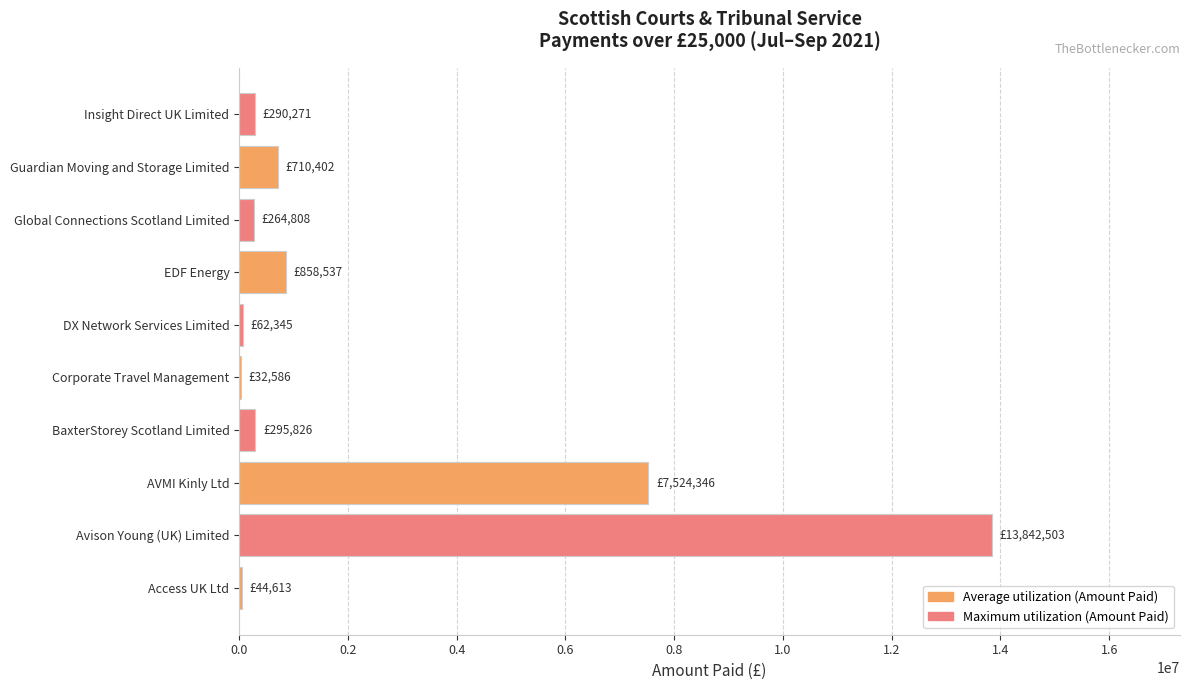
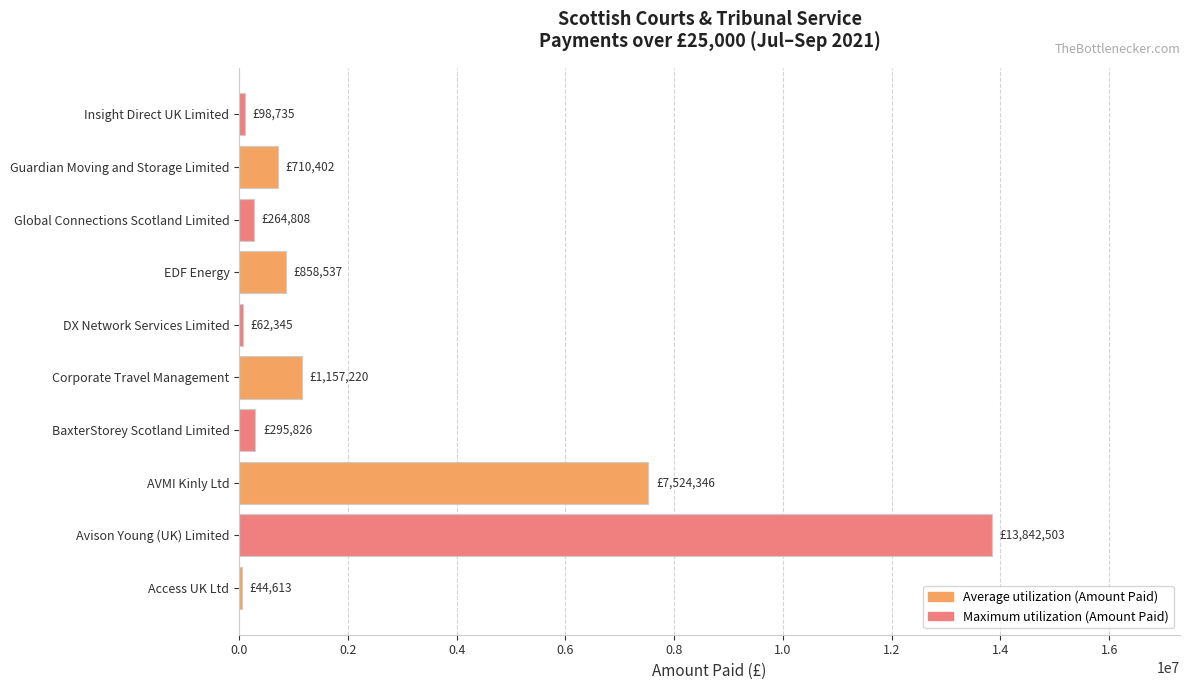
Insight Direct UK Limited: £290,271 -> £98,735
Corporate Travel Management: £32,586 -> £1,157,220
